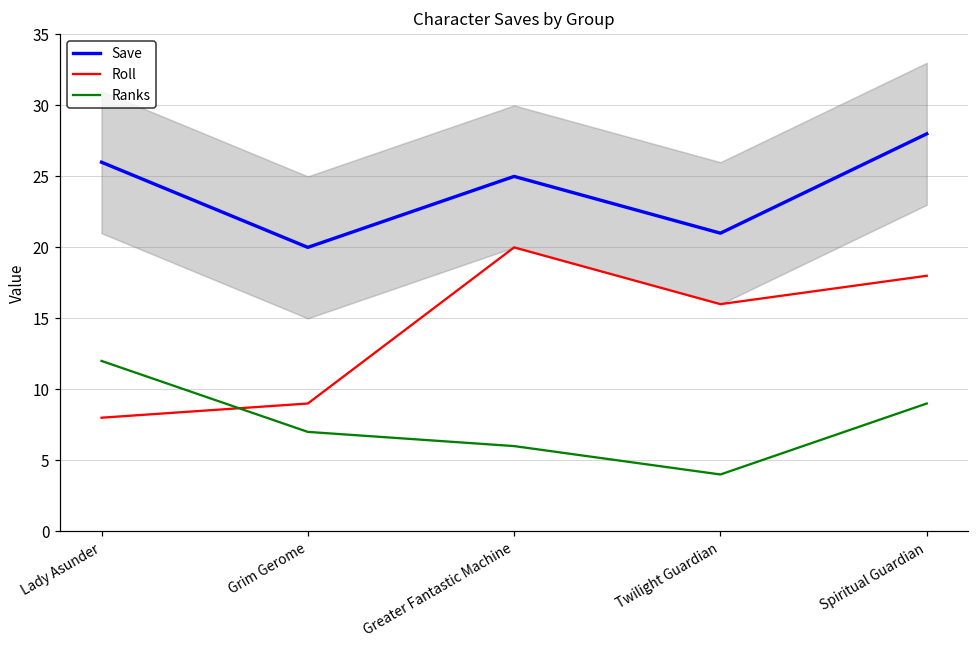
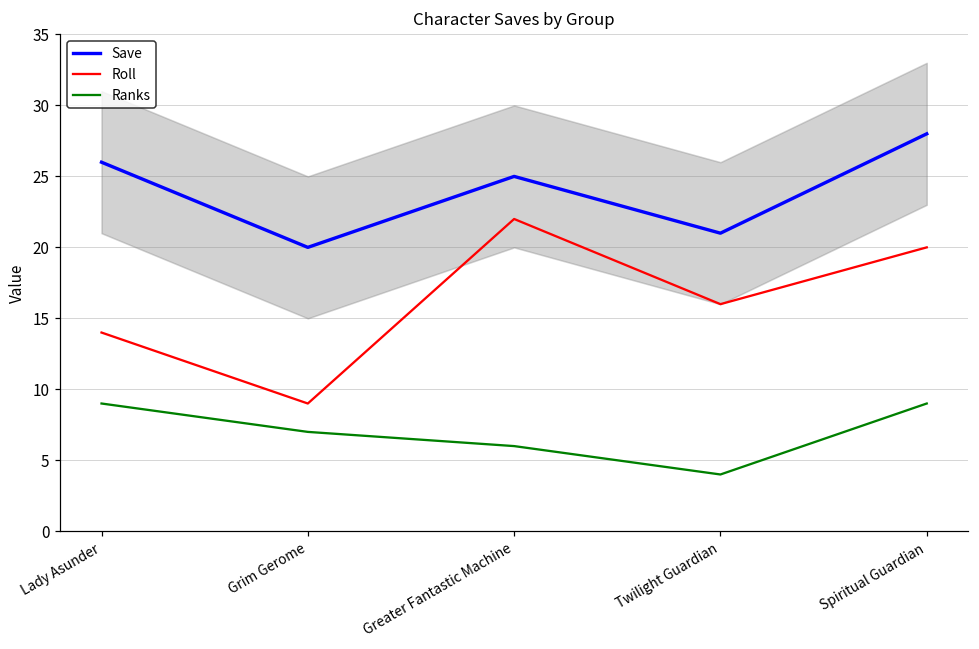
Roll, Lady Asunder: 8 -> 14
Ranks, Lady Asunder: 12 -> 9
Roll, Greater Fantastic Machine: 20 -> 22
Roll, Spiritual Guardian: 18 -> 20
